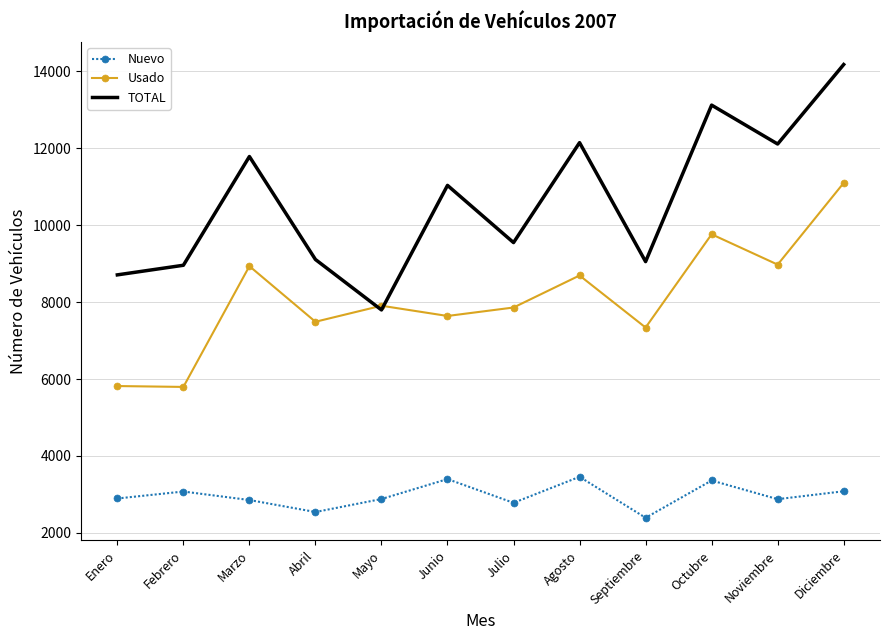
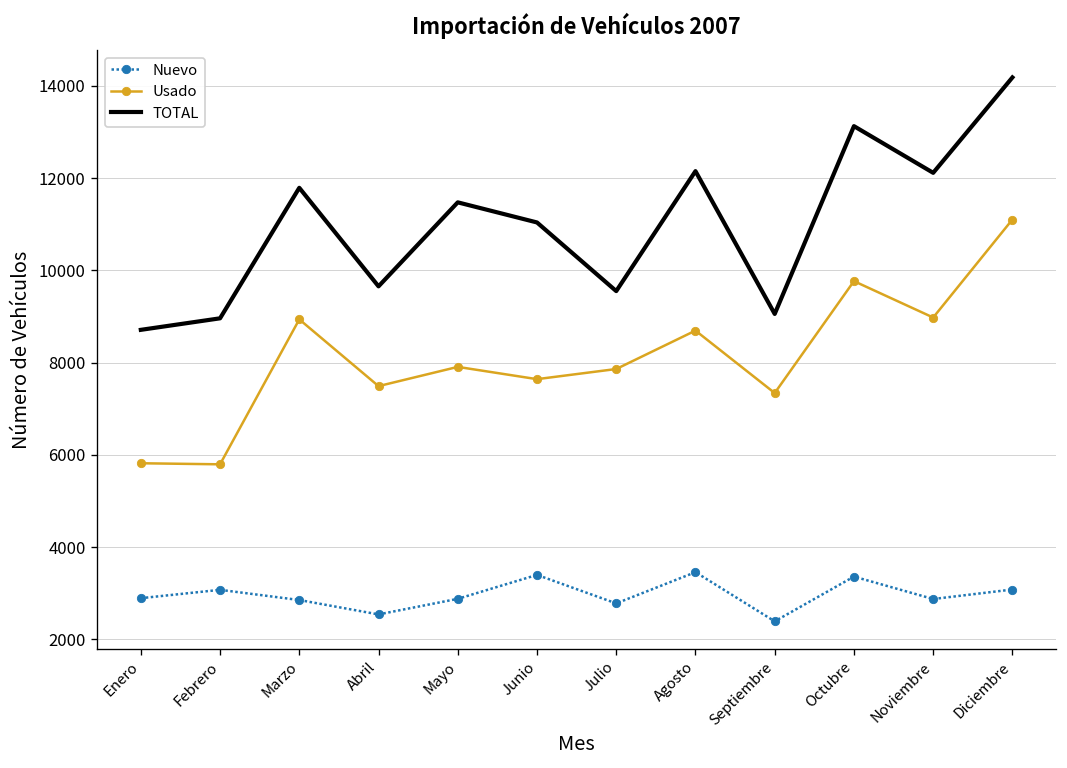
TOTAL, Abril: 9100 -> 9700
TOTAL, Mayo: 7800 -> 11500
